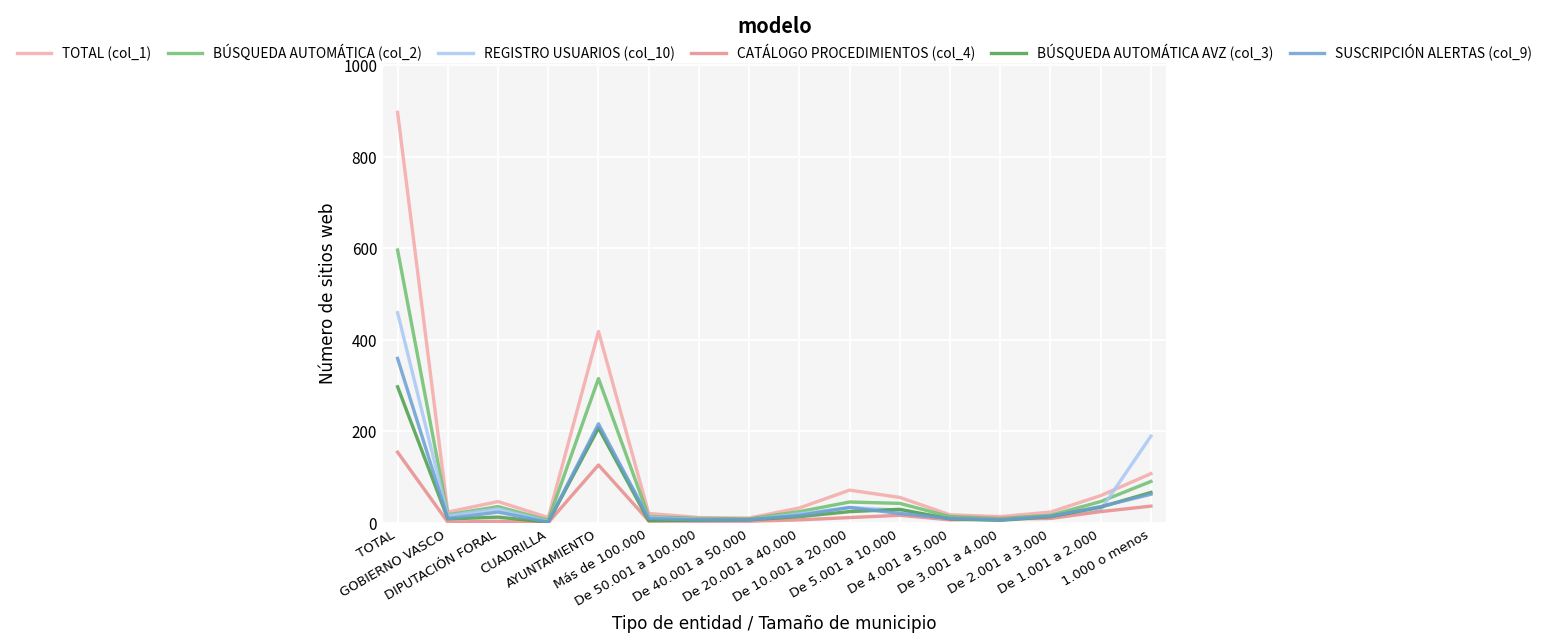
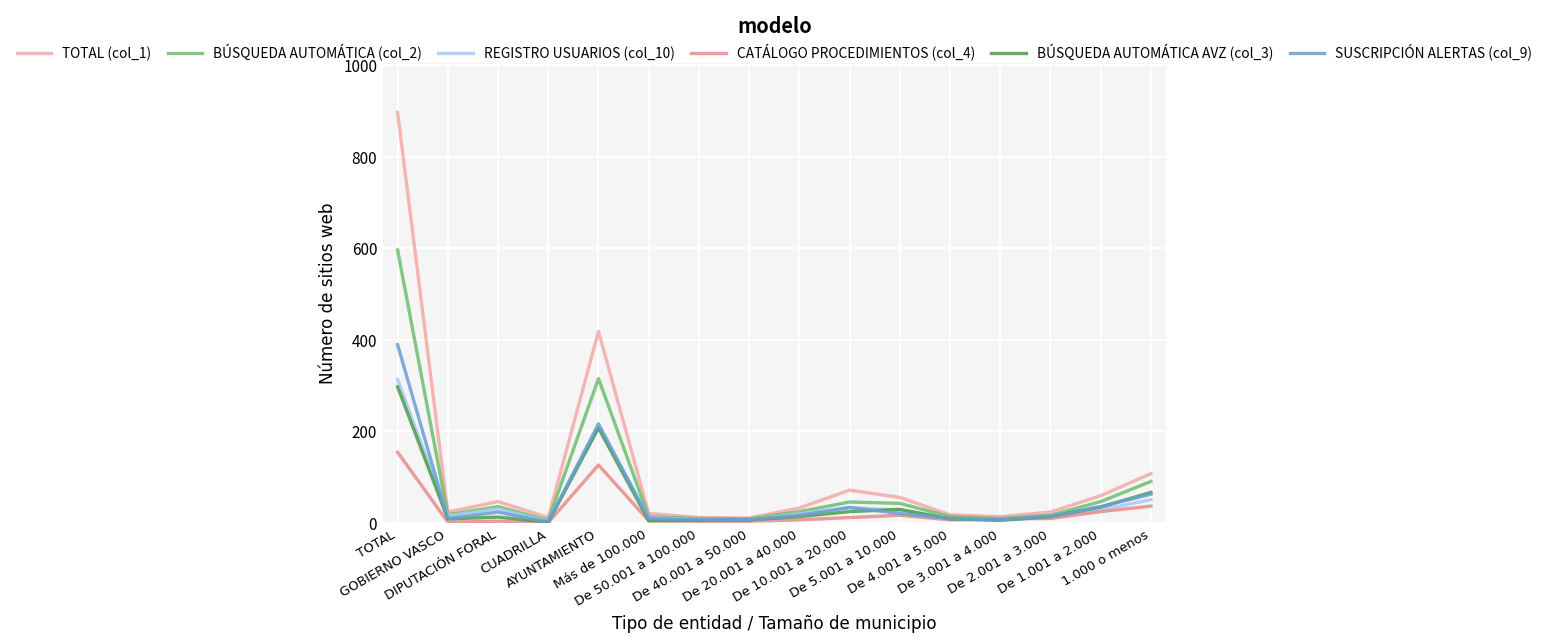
REGISTRO USUARIOS (col_10), TOTAL: 460 -> 310
SUSCRIPCIÓN ALERTAS (col_9), TOTAL: 360 -> 390
REGISTRO USUARIOS (col_10), 1.000 o menos: 190 -> 50
